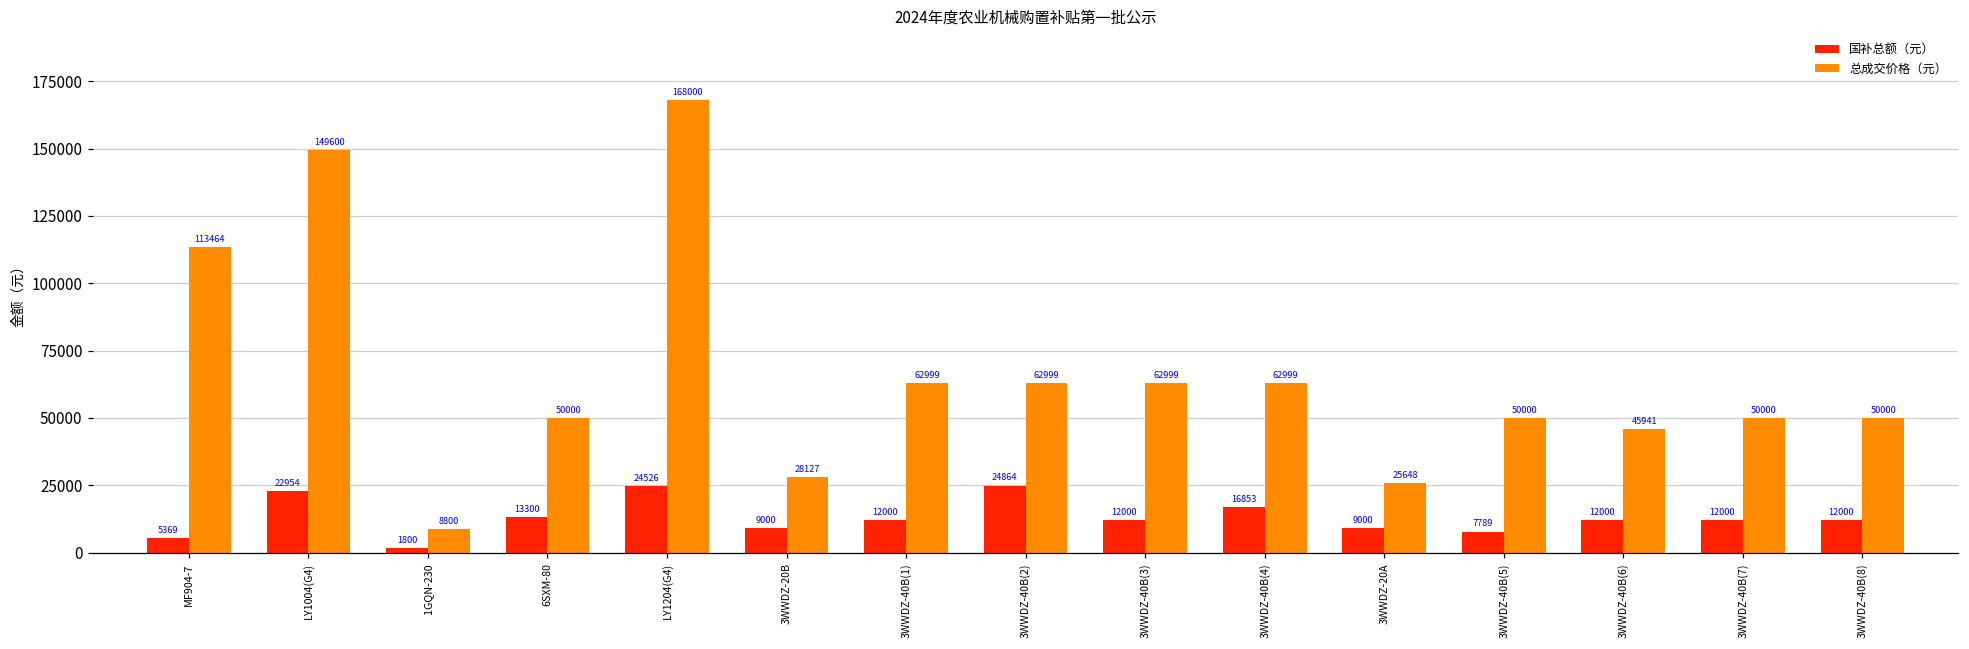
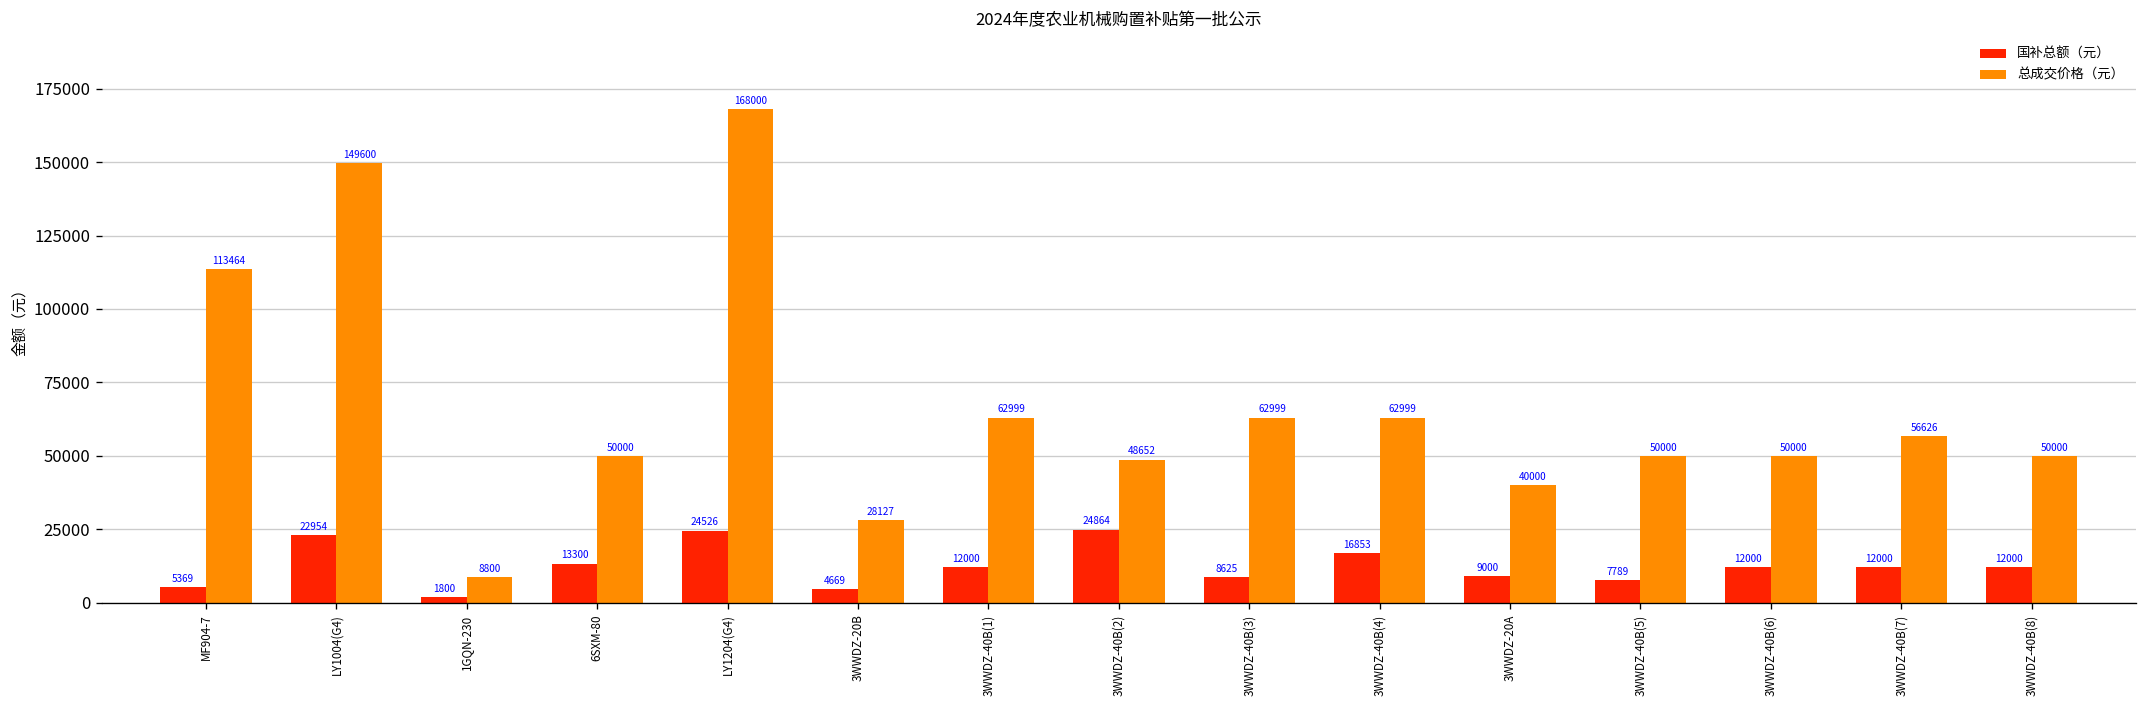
国补总额（元）, 3WWDZ-20B: 9000 -> 4669
总成交价格（元）, 3WWDZ-40B(2): 62999 -> 48652
国补总额（元）, 3WWDZ-40B(3): 12000 -> 8625
总成交价格（元）, 3WWDZ-20A: 25648 -> 40000
总成交价格（元）, 3WWDZ-40B(6): 45941 -> 50000
总成交价格（元）, 3WWDZ-40B(7): 50000 -> 56626
